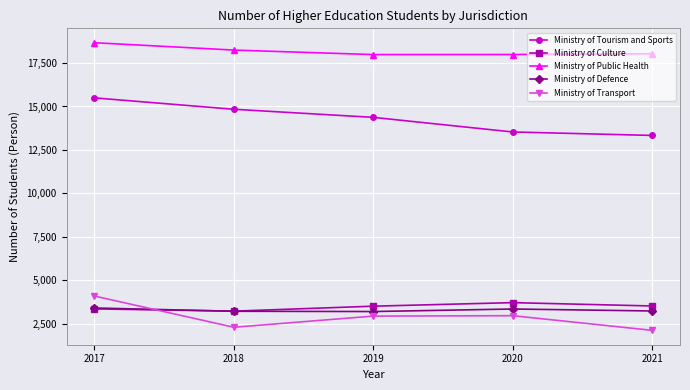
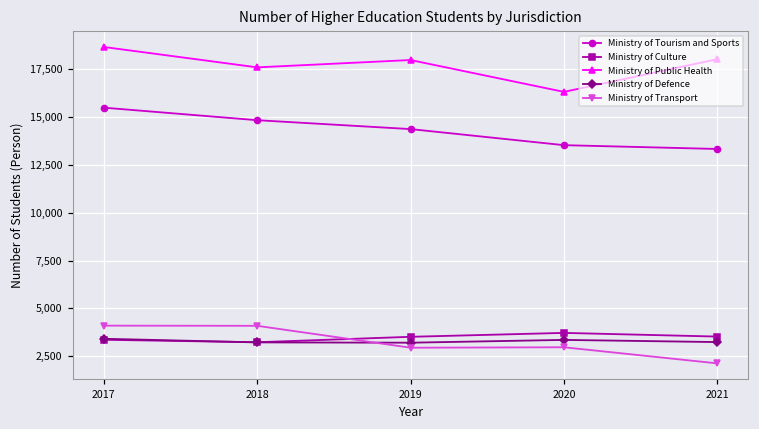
Ministry of Public Health, 2018: 18,200 -> 17,600
Ministry of Transport, 2018: 2,300 -> 4,100
Ministry of Public Health, 2020: 18,000 -> 16,300
